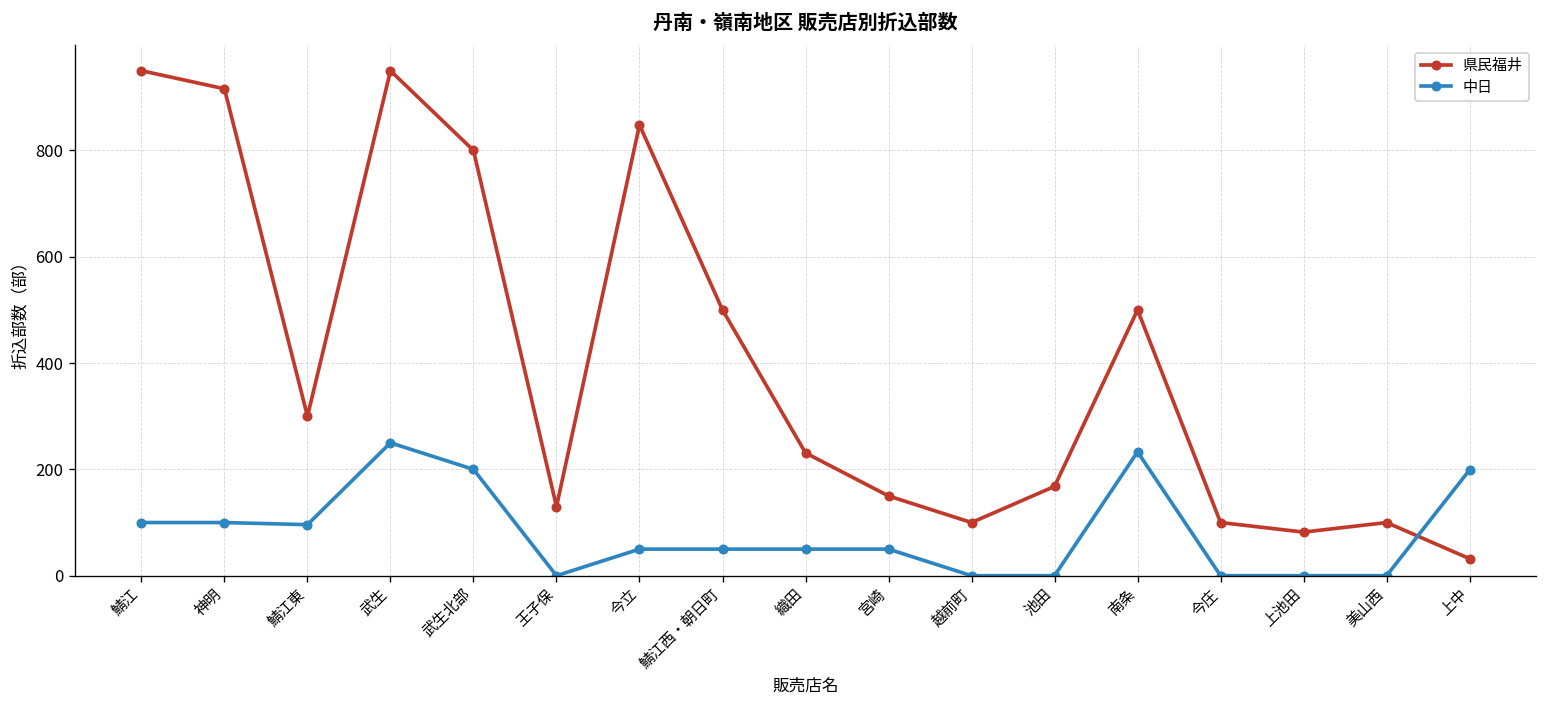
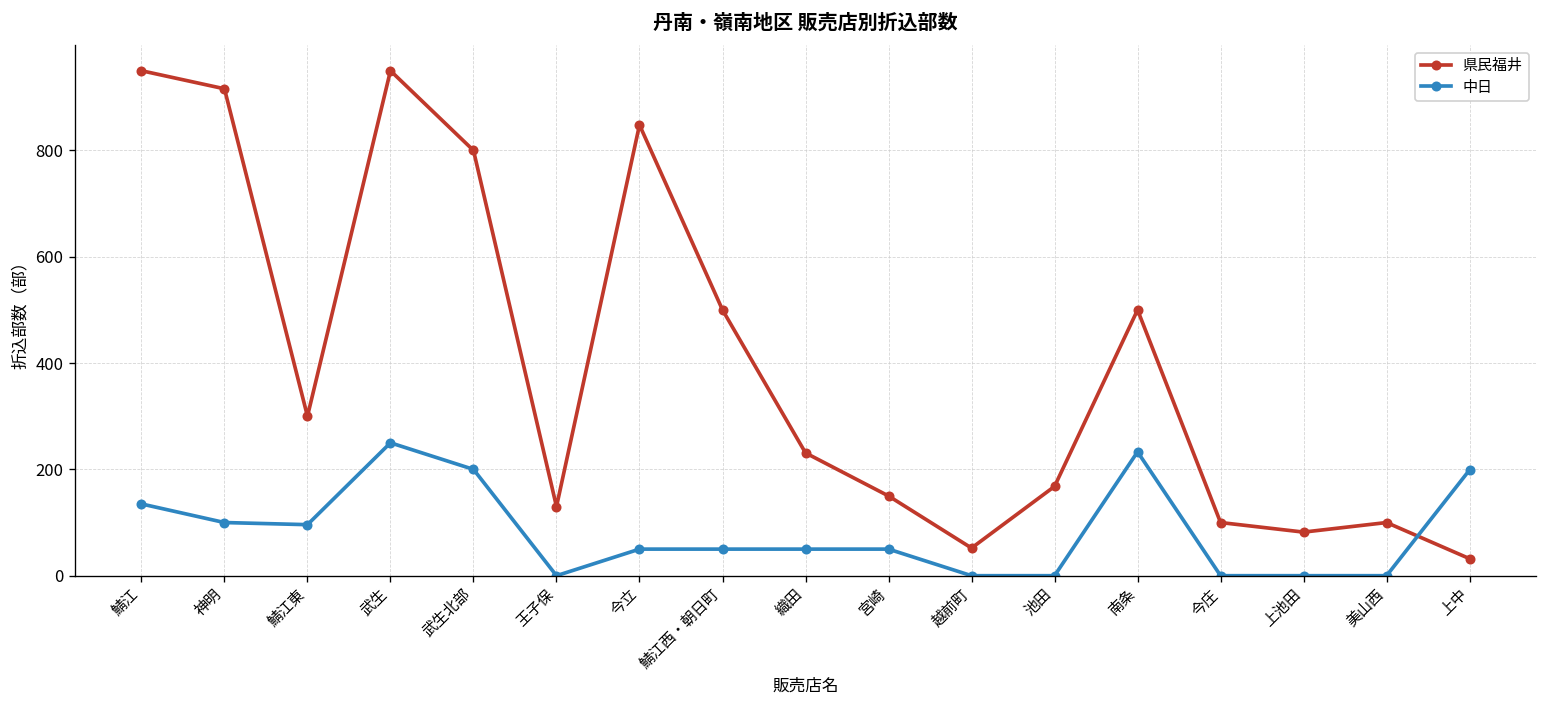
中日, 鯖江: 100 -> 140
県民福井, 越前町: 100 -> 50
